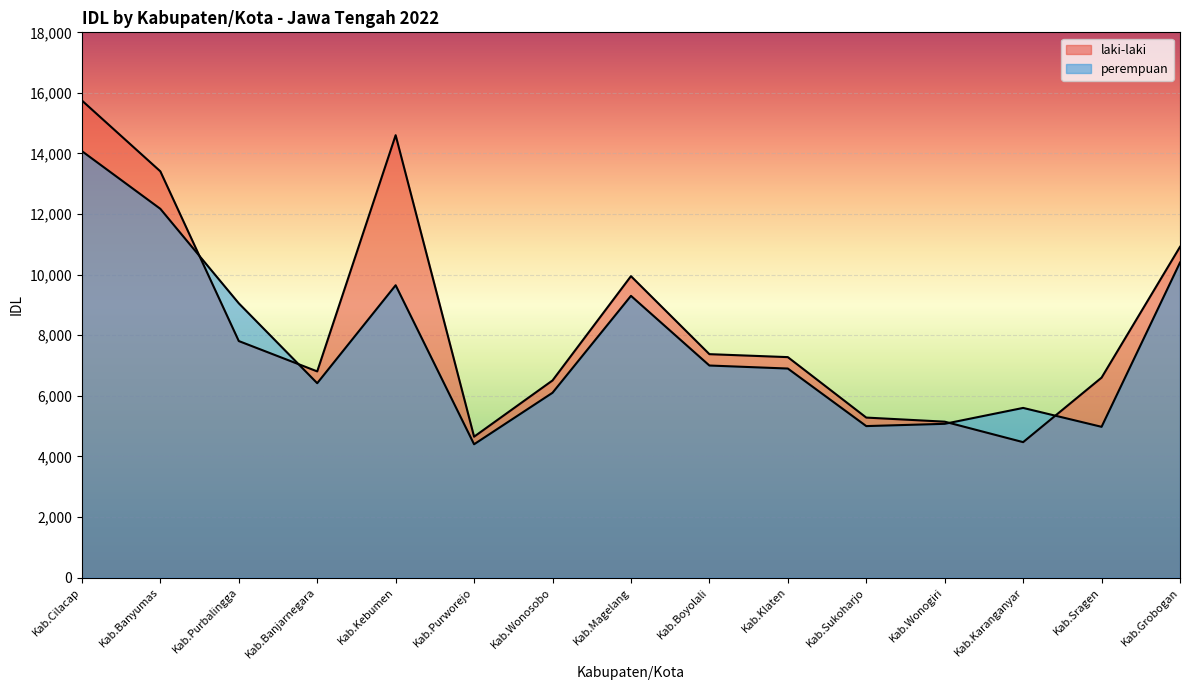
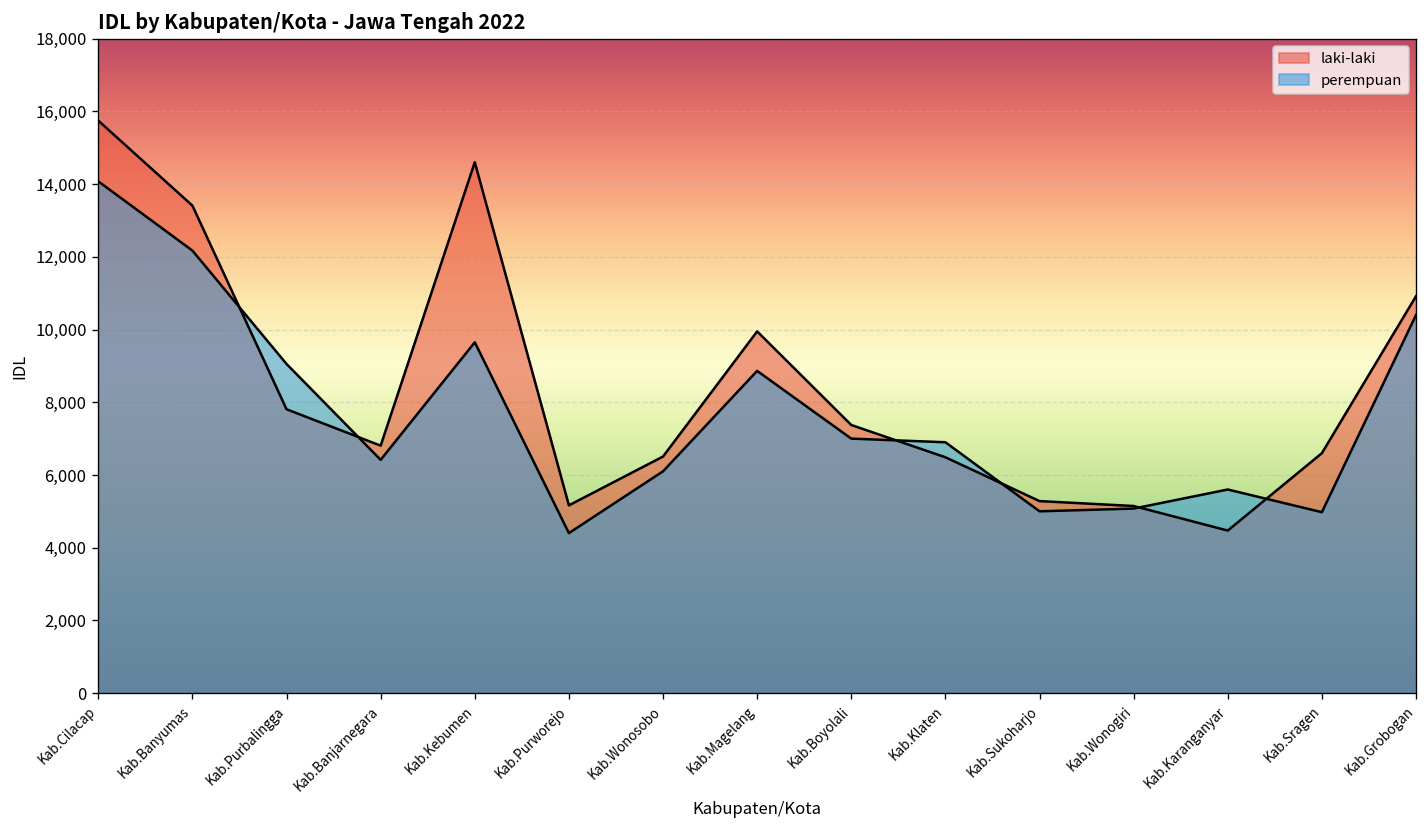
laki-laki, Kab.Purworejo: 4,700 -> 5,200
perempuan, Kab.Magelang: 9,300 -> 8,900
laki-laki, Kab.Klaten: 7,300 -> 6,500
